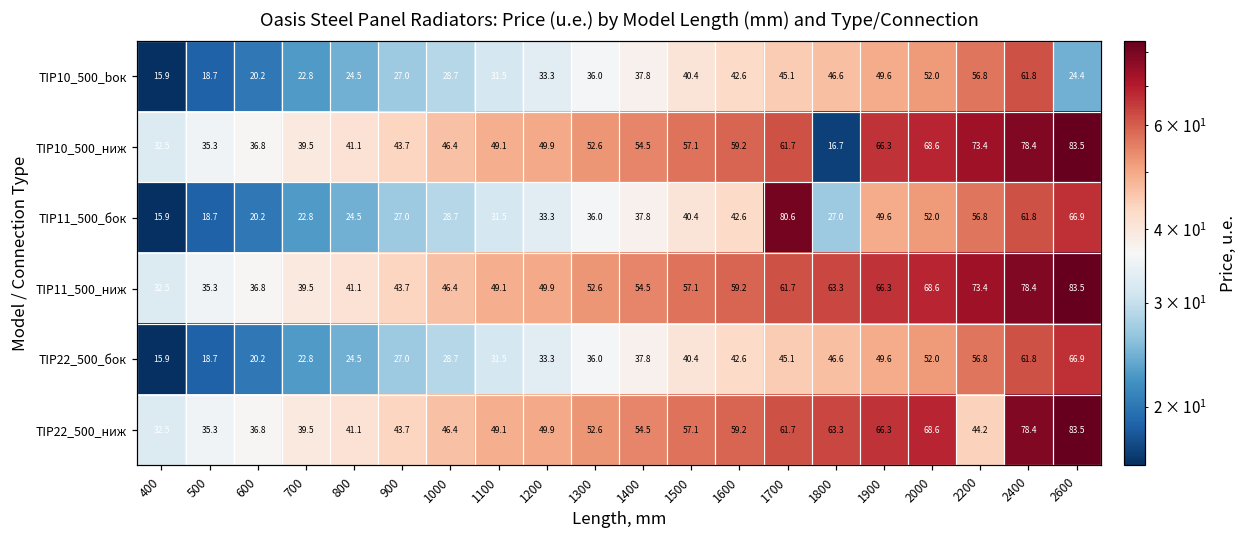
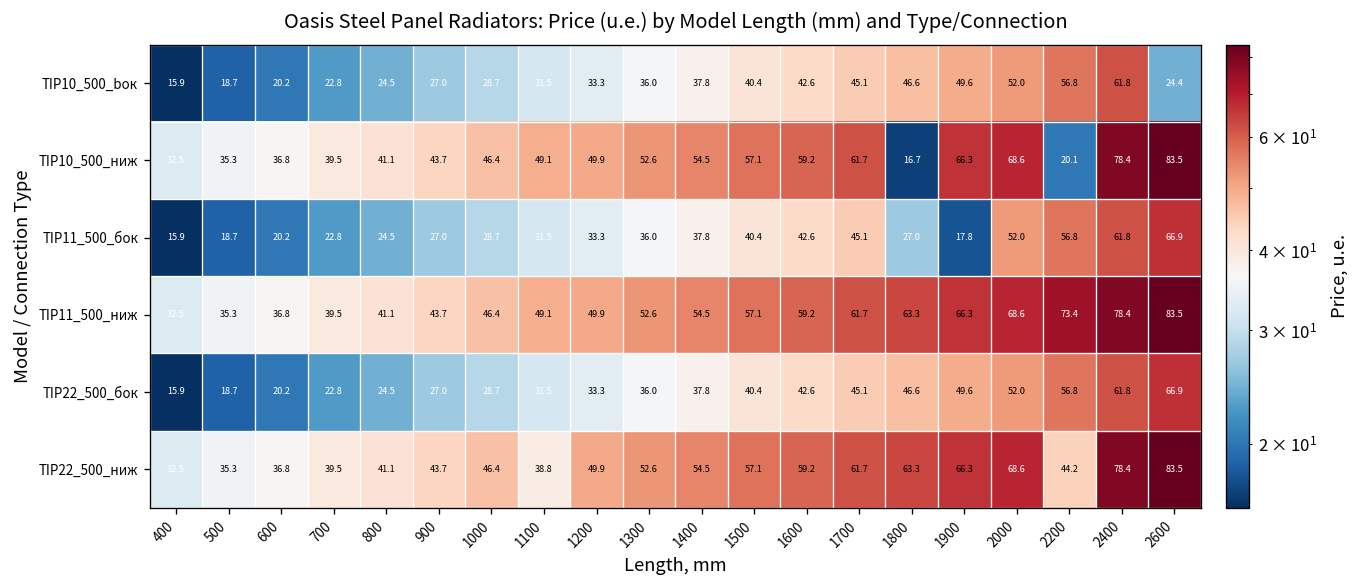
TIP10_500_ниж, 2200: 73.4 -> 20.1
TIP11_500_бок, 1700: 80.6 -> 45.1
TIP11_500_бок, 1900: 49.6 -> 17.8
TIP22_500_ниж, 1100: 49.1 -> 38.8
